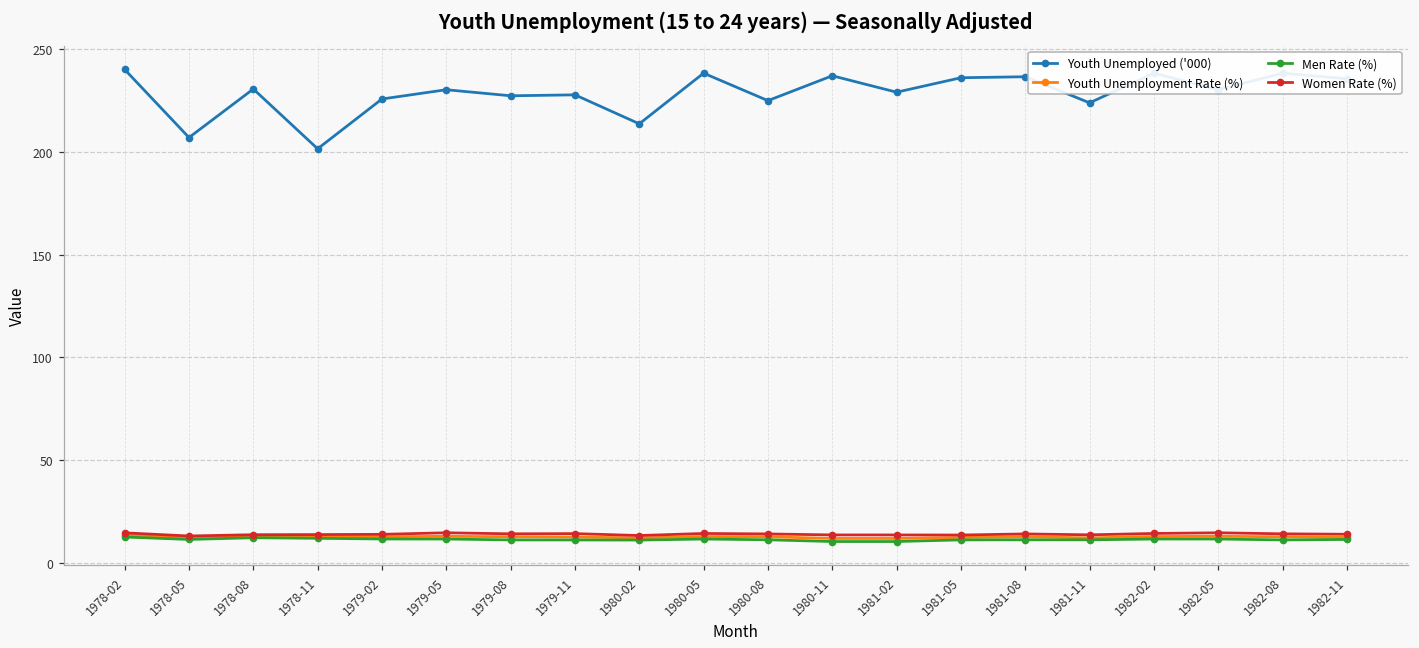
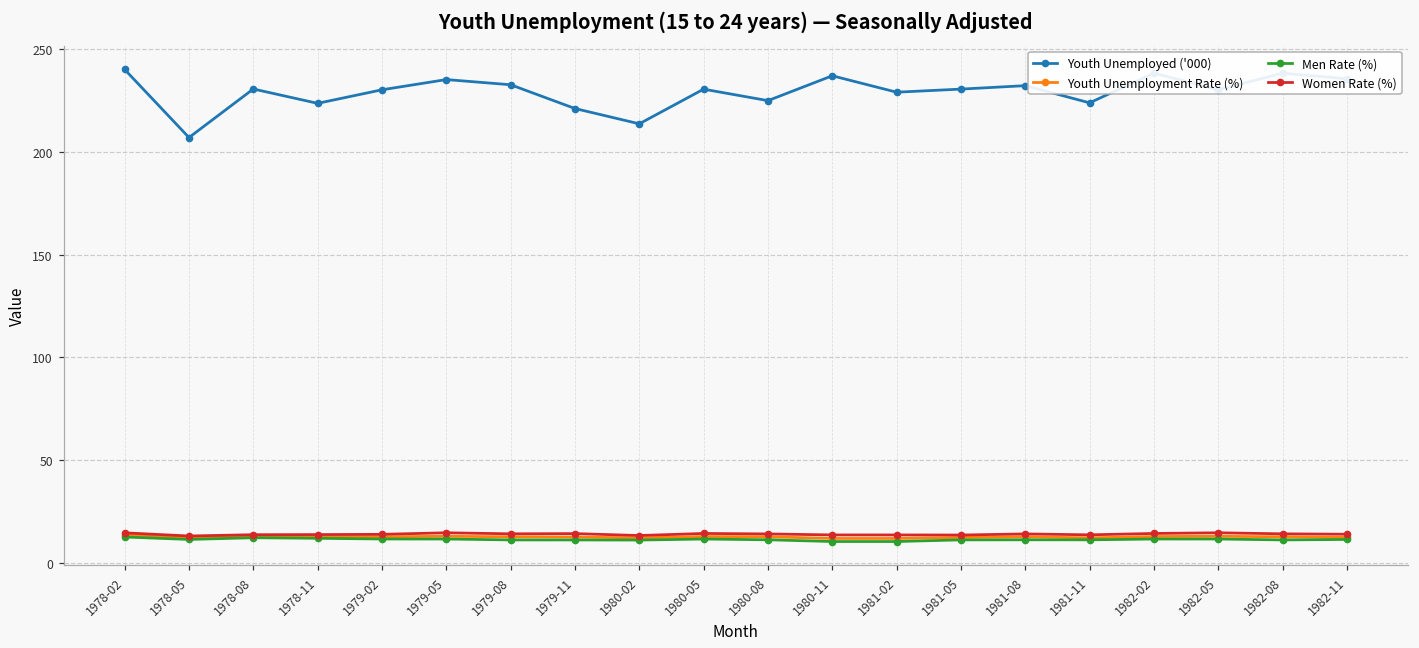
Youth Unemployed ('000), 1978-11: 201 -> 224
Youth Unemployed ('000), 1979-02: 226 -> 230
Youth Unemployed ('000), 1979-05: 230 -> 235
Youth Unemployed ('000), 1979-08: 227 -> 233
Youth Unemployed ('000), 1979-11: 228 -> 221
Youth Unemployed ('000), 1980-05: 238 -> 230
Youth Unemployed ('000), 1981-05: 236 -> 230
Youth Unemployed ('000), 1981-08: 236 -> 232
